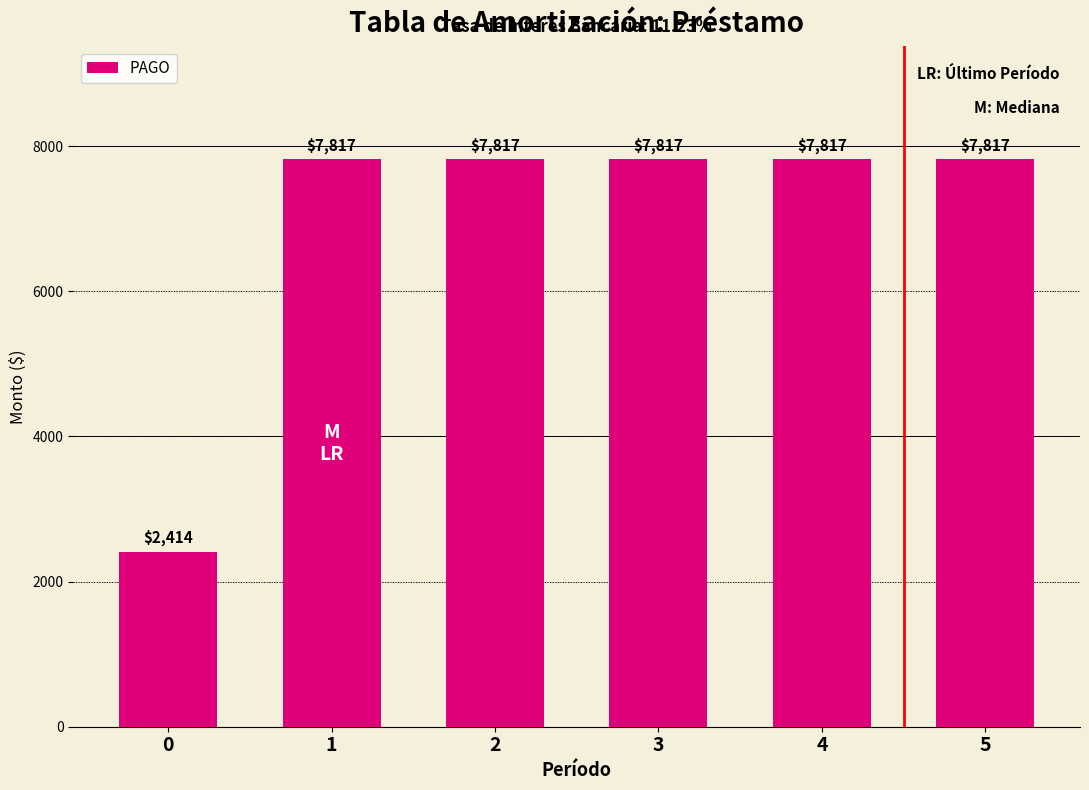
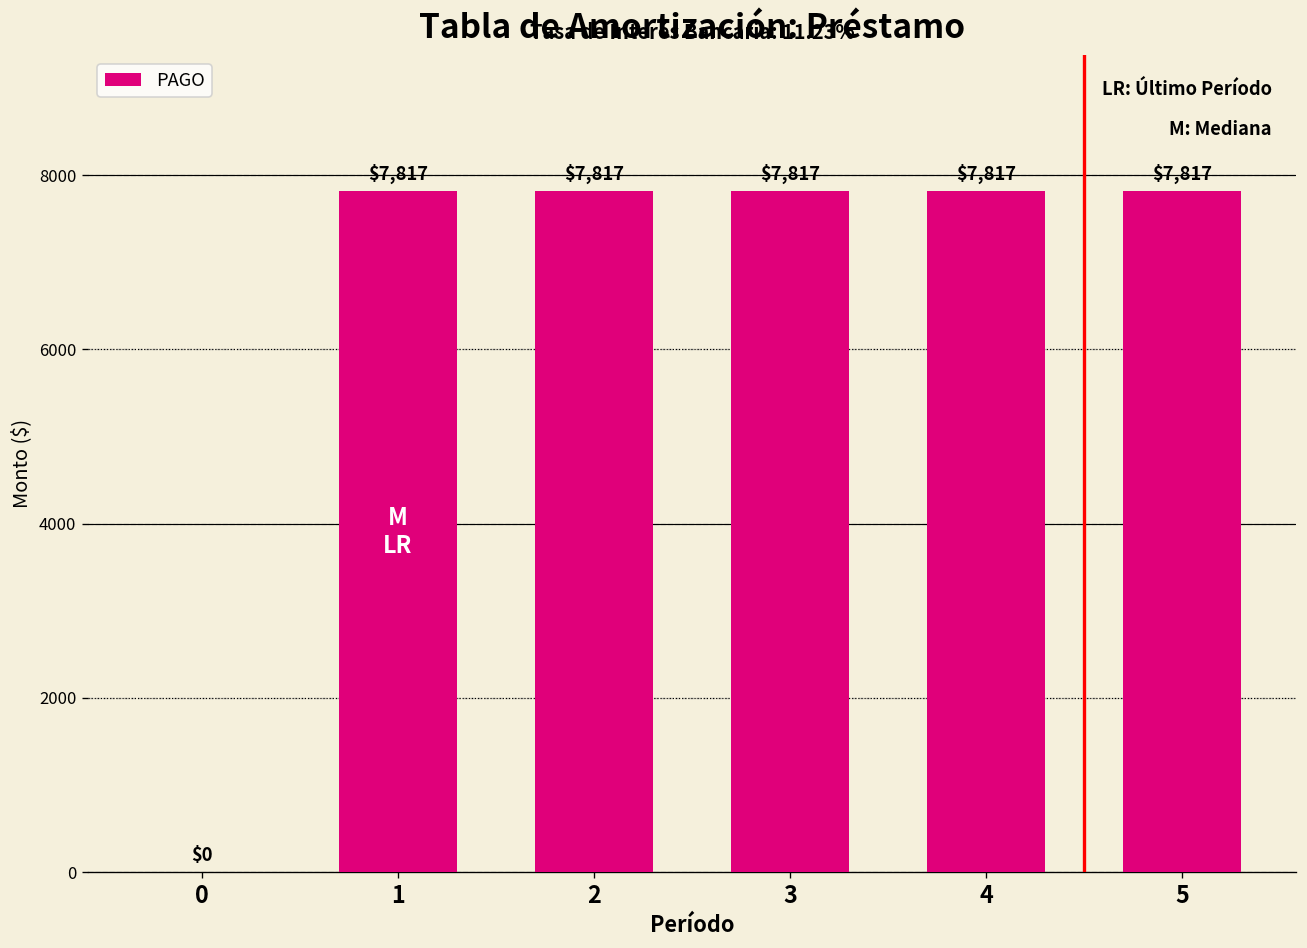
0: $2,414 -> $0
